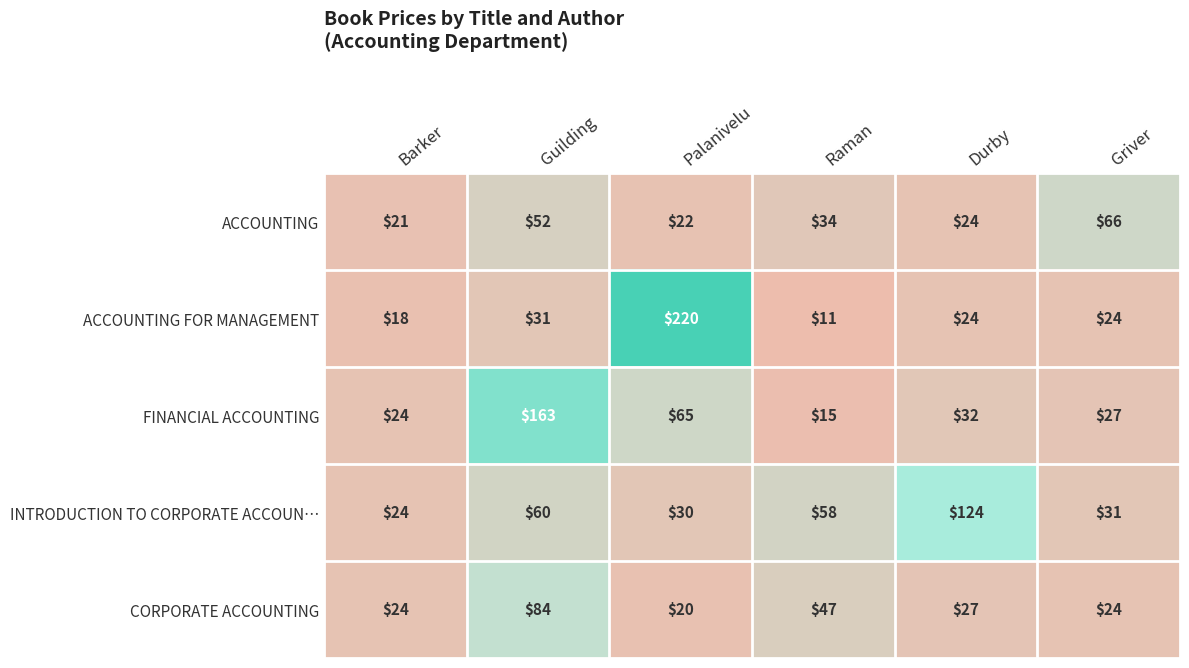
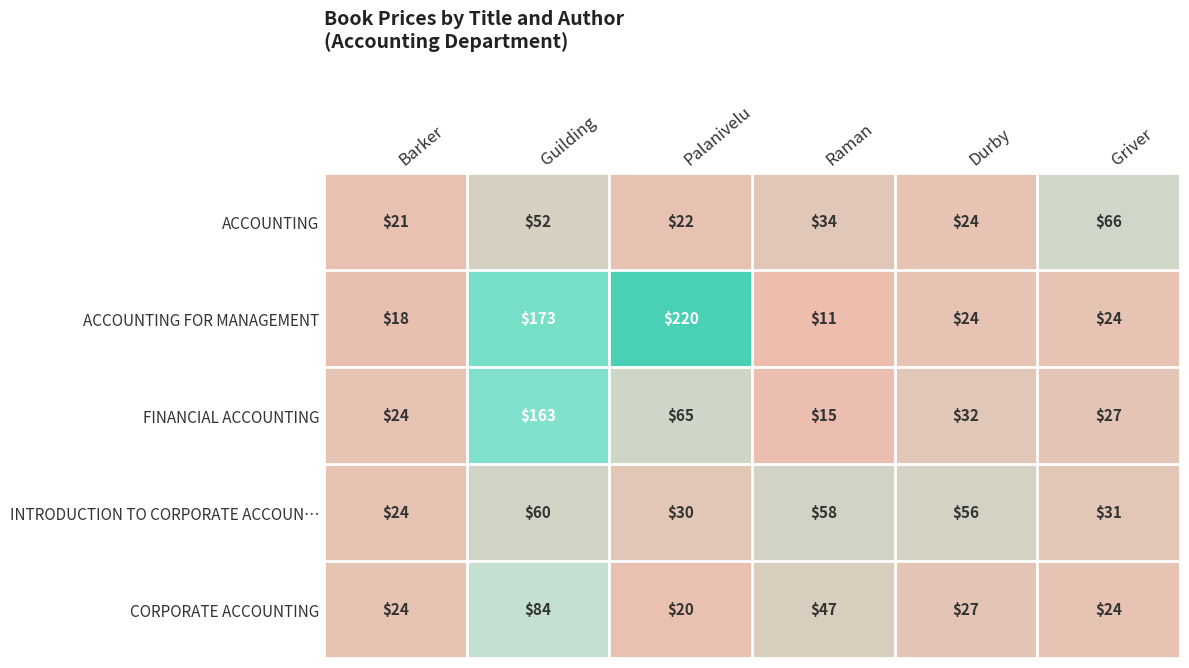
ACCOUNTING FOR MANAGEMENT, Guilding: $31 -> $173
INTRODUCTION TO CORPORATE ACCOUN…, Durby: $124 -> $56
